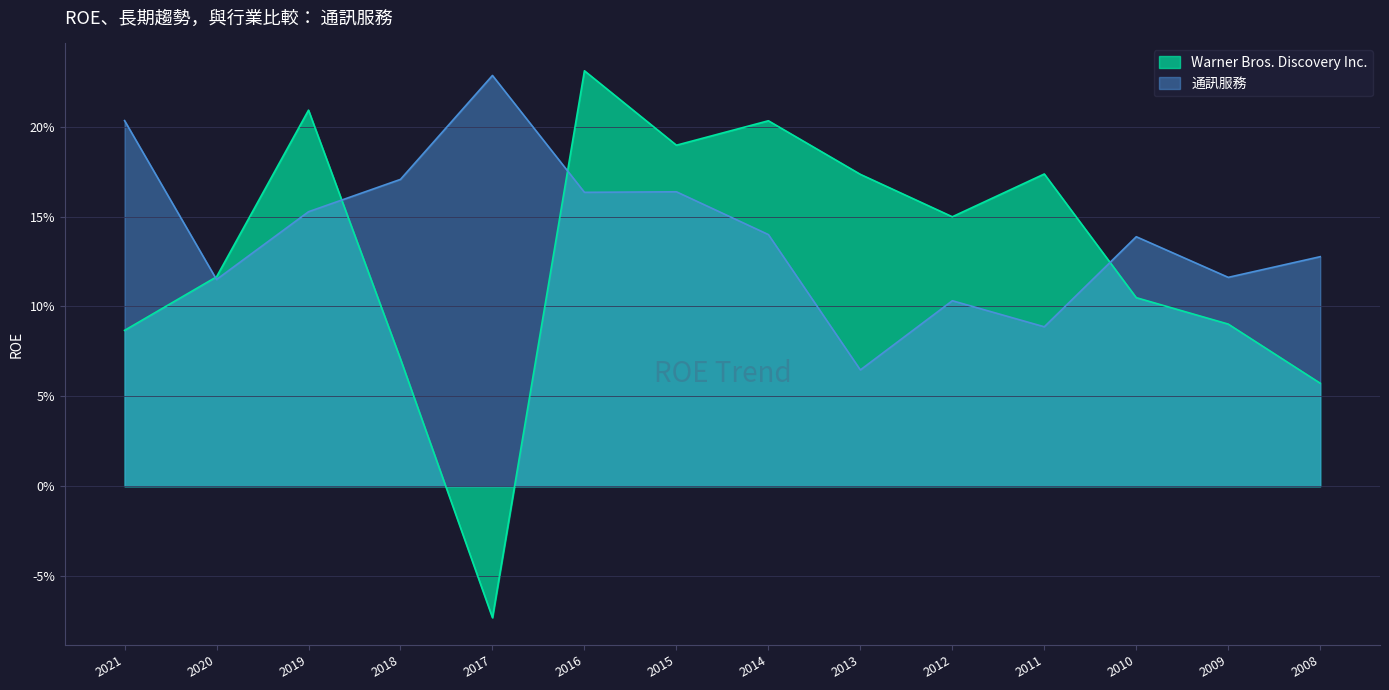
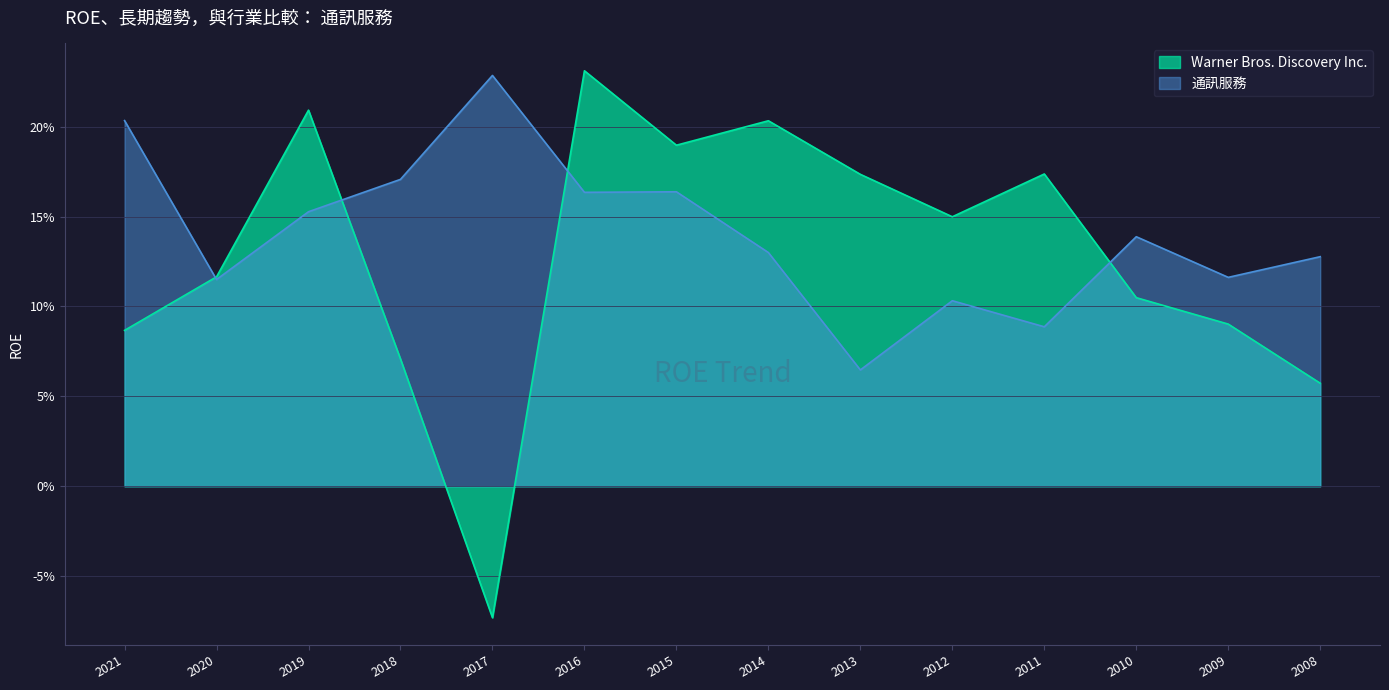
通訊服務, 2014: 14.0% -> 13.0%
